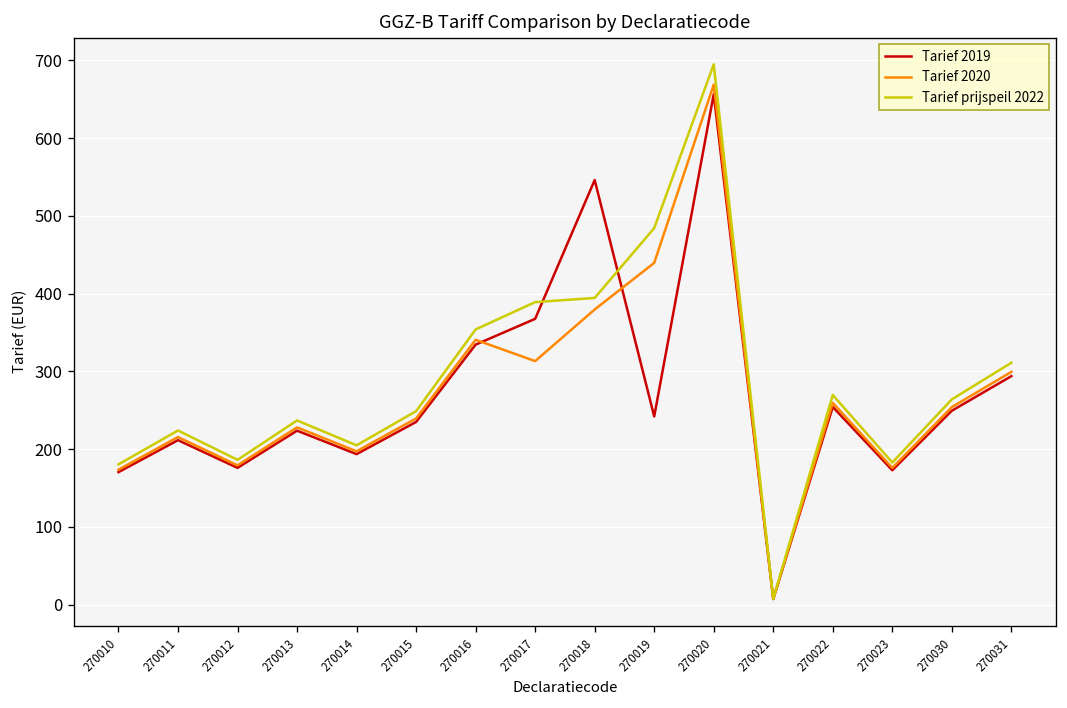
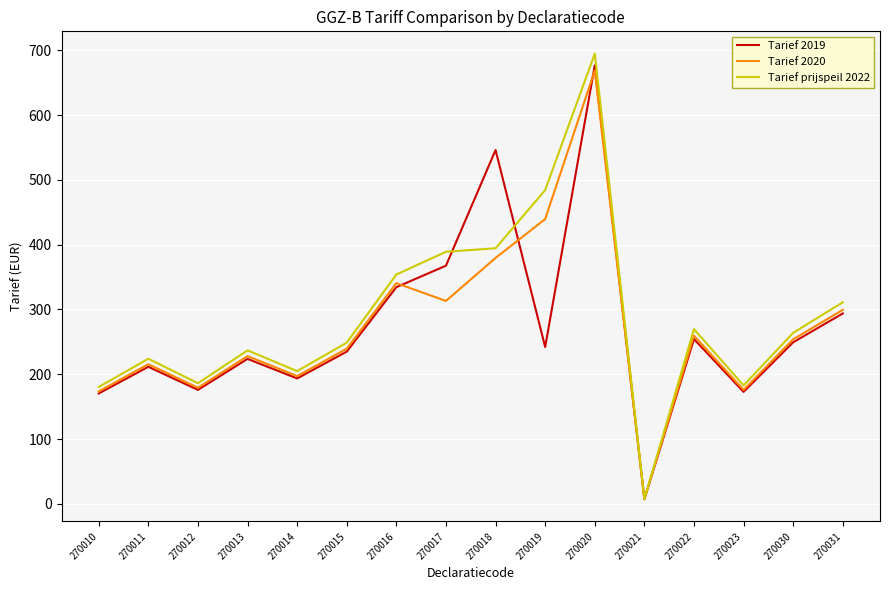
Tarief 2019, 270020: 660 -> 680
